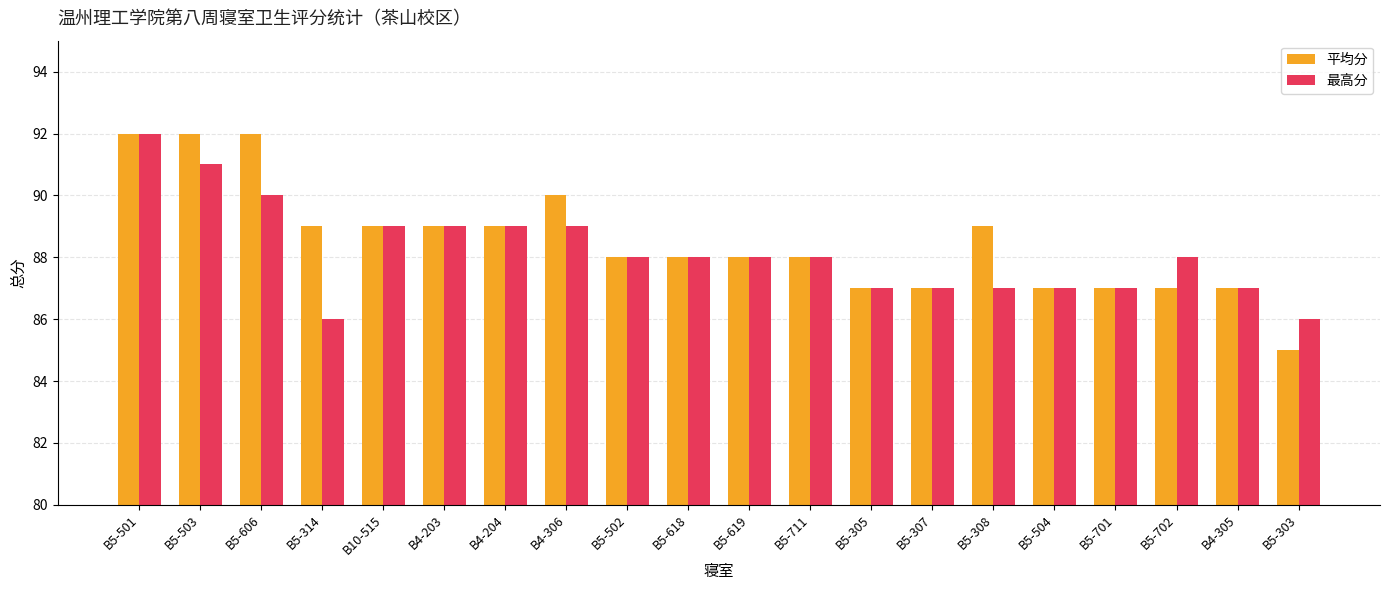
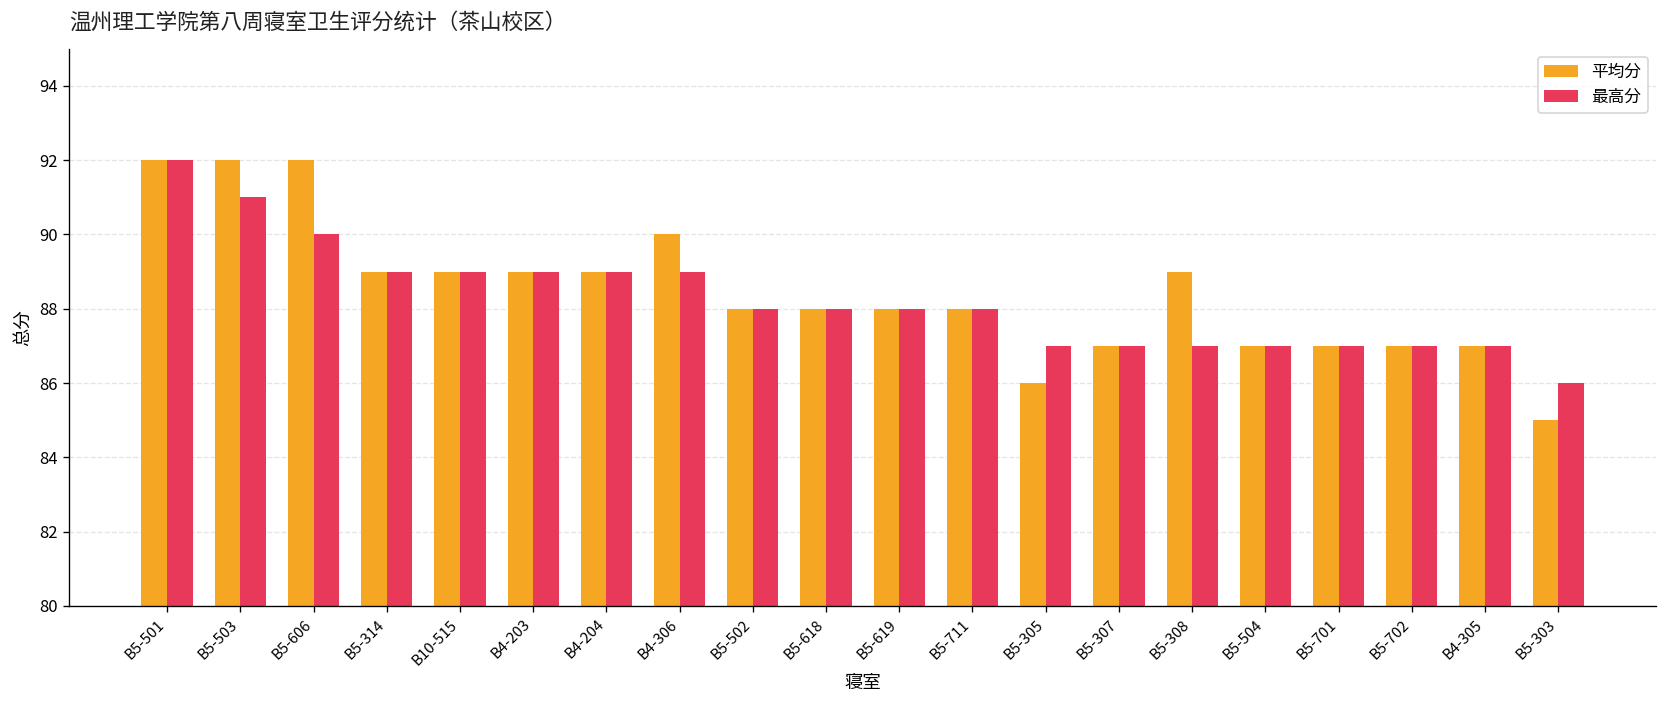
最高分, B5-314: 86 -> 89
平均分, B5-305: 87 -> 86
最高分, B5-702: 88 -> 87
